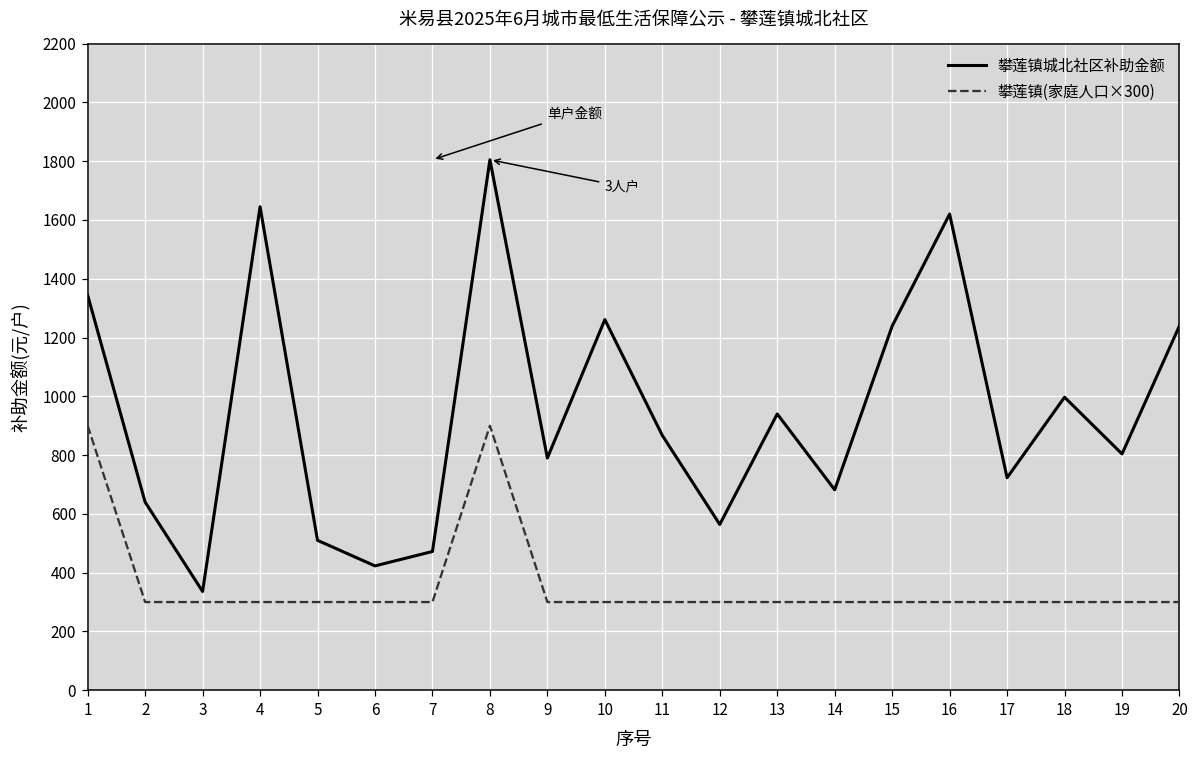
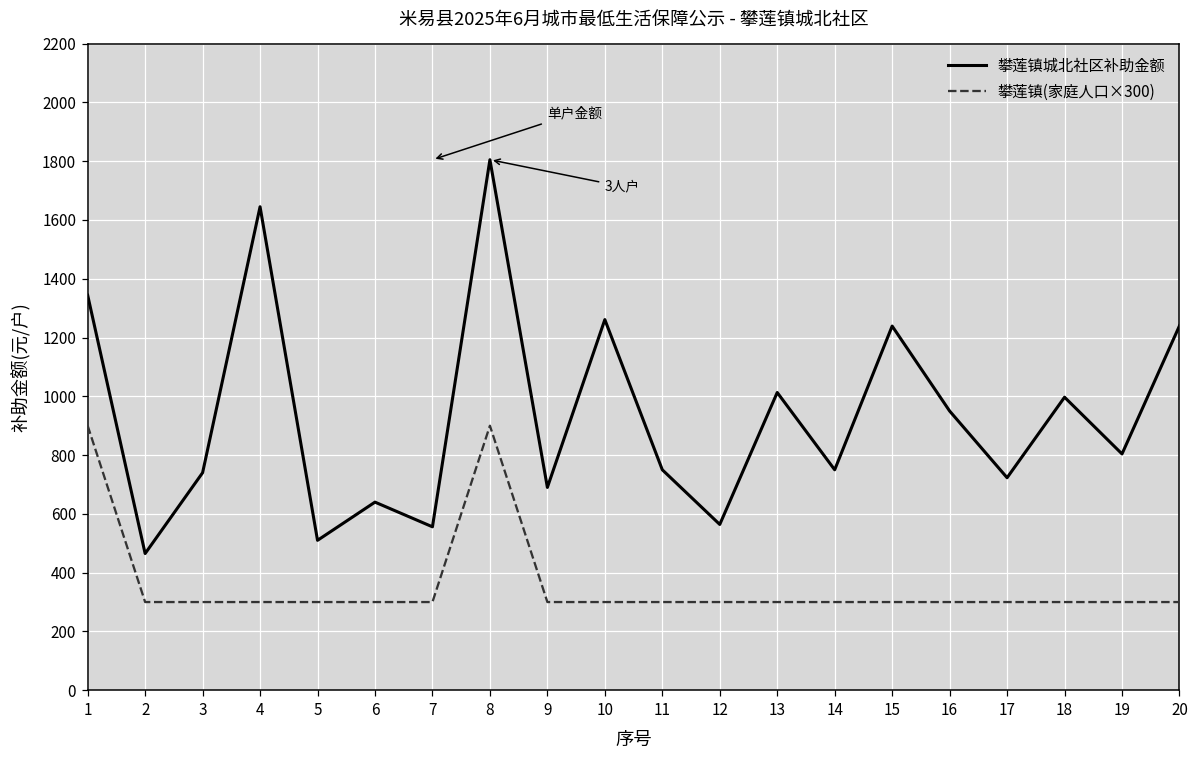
攀莲镇城北社区补助金额, 2: 640 -> 470
攀莲镇城北社区补助金额, 3: 340 -> 740
攀莲镇城北社区补助金额, 6: 420 -> 640
攀莲镇城北社区补助金额, 7: 470 -> 560
攀莲镇城北社区补助金额, 9: 790 -> 690
攀莲镇城北社区补助金额, 11: 870 -> 750
攀莲镇城北社区补助金额, 13: 940 -> 1010
攀莲镇城北社区补助金额, 14: 680 -> 750
攀莲镇城北社区补助金额, 16: 1620 -> 950
